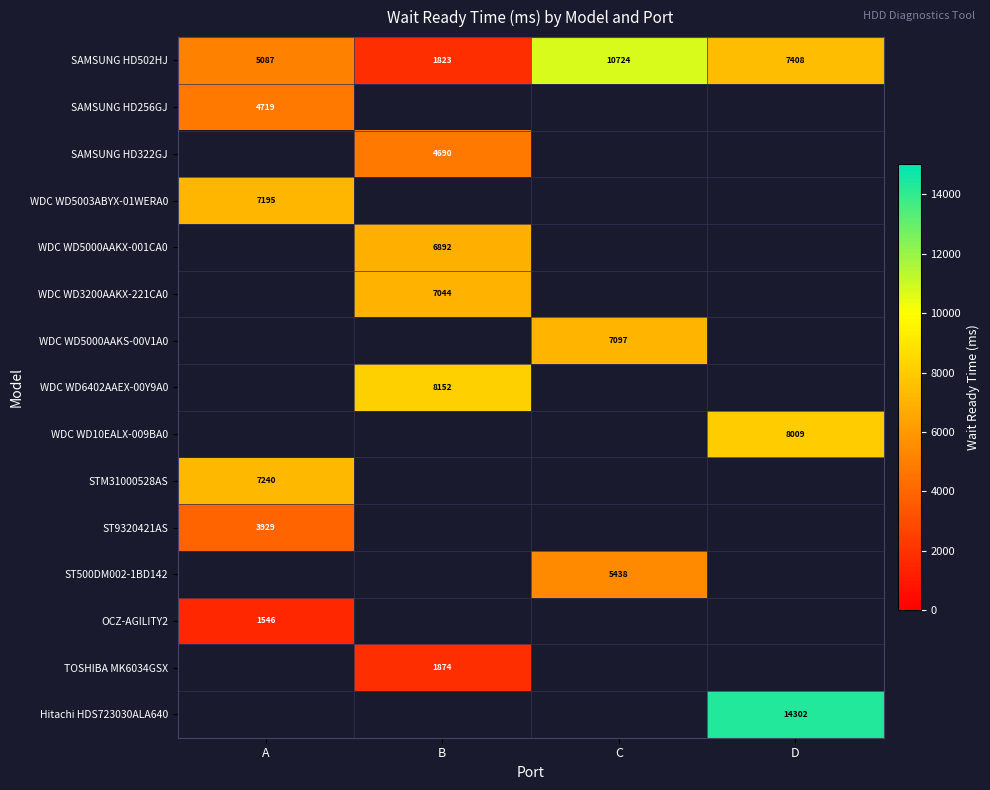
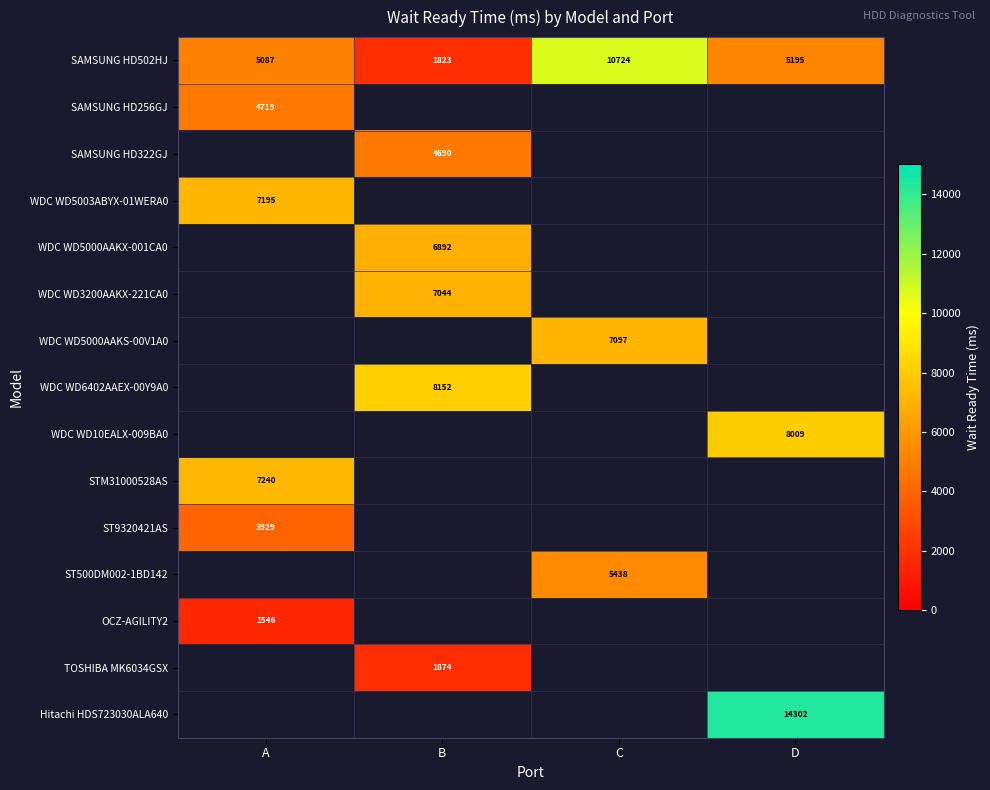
SAMSUNG HD502HJ, D: 7408 -> 5195
